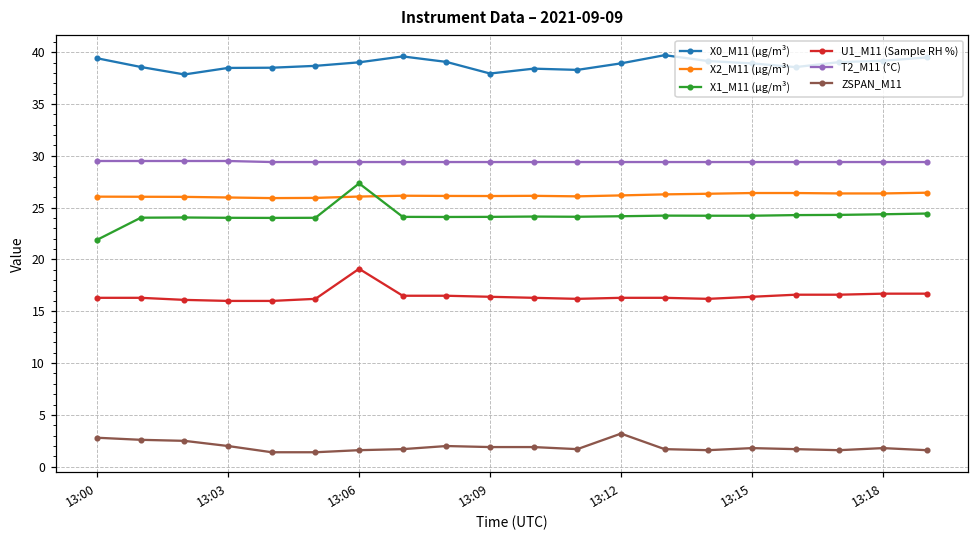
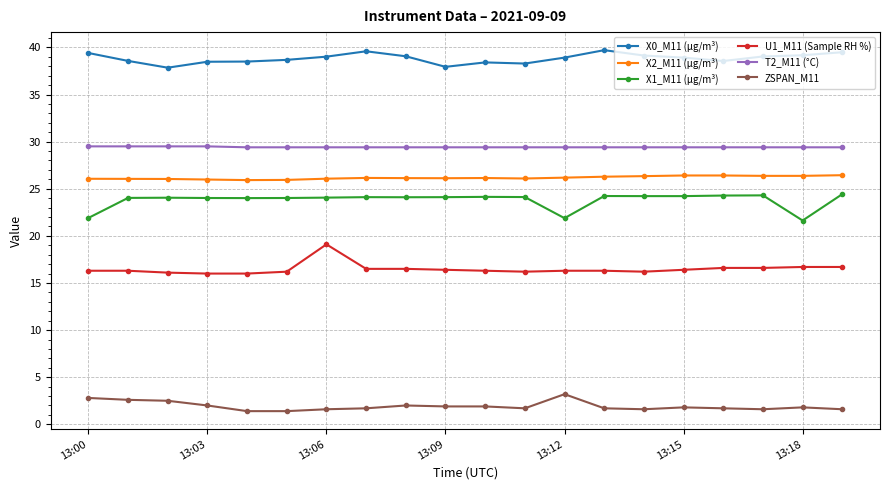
X1_M11 (μg/m³), 13:06: 27 -> 24
X1_M11 (μg/m³), 13:12: 24 -> 22
X1_M11 (μg/m³), 13:18: 24 -> 22
